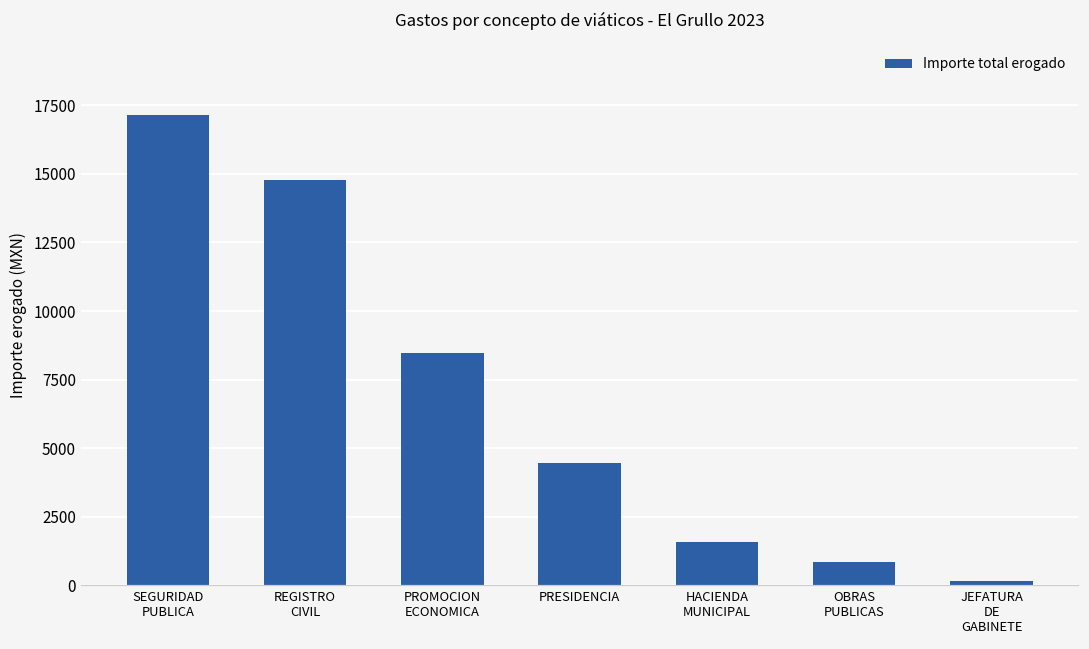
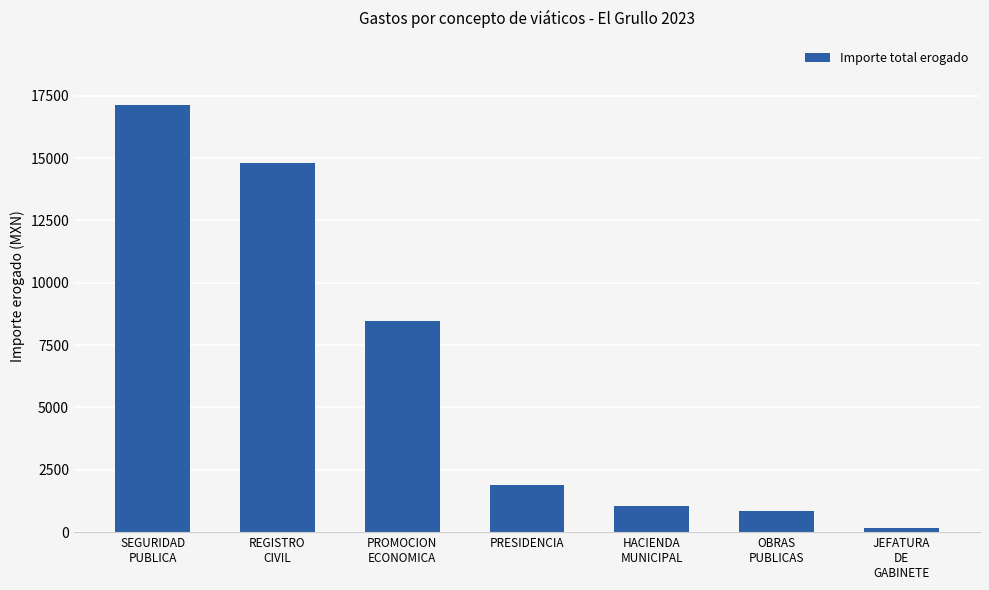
PRESIDENCIA: 4400 -> 1900
HACIENDA MUNICIPAL: 1600 -> 1100
